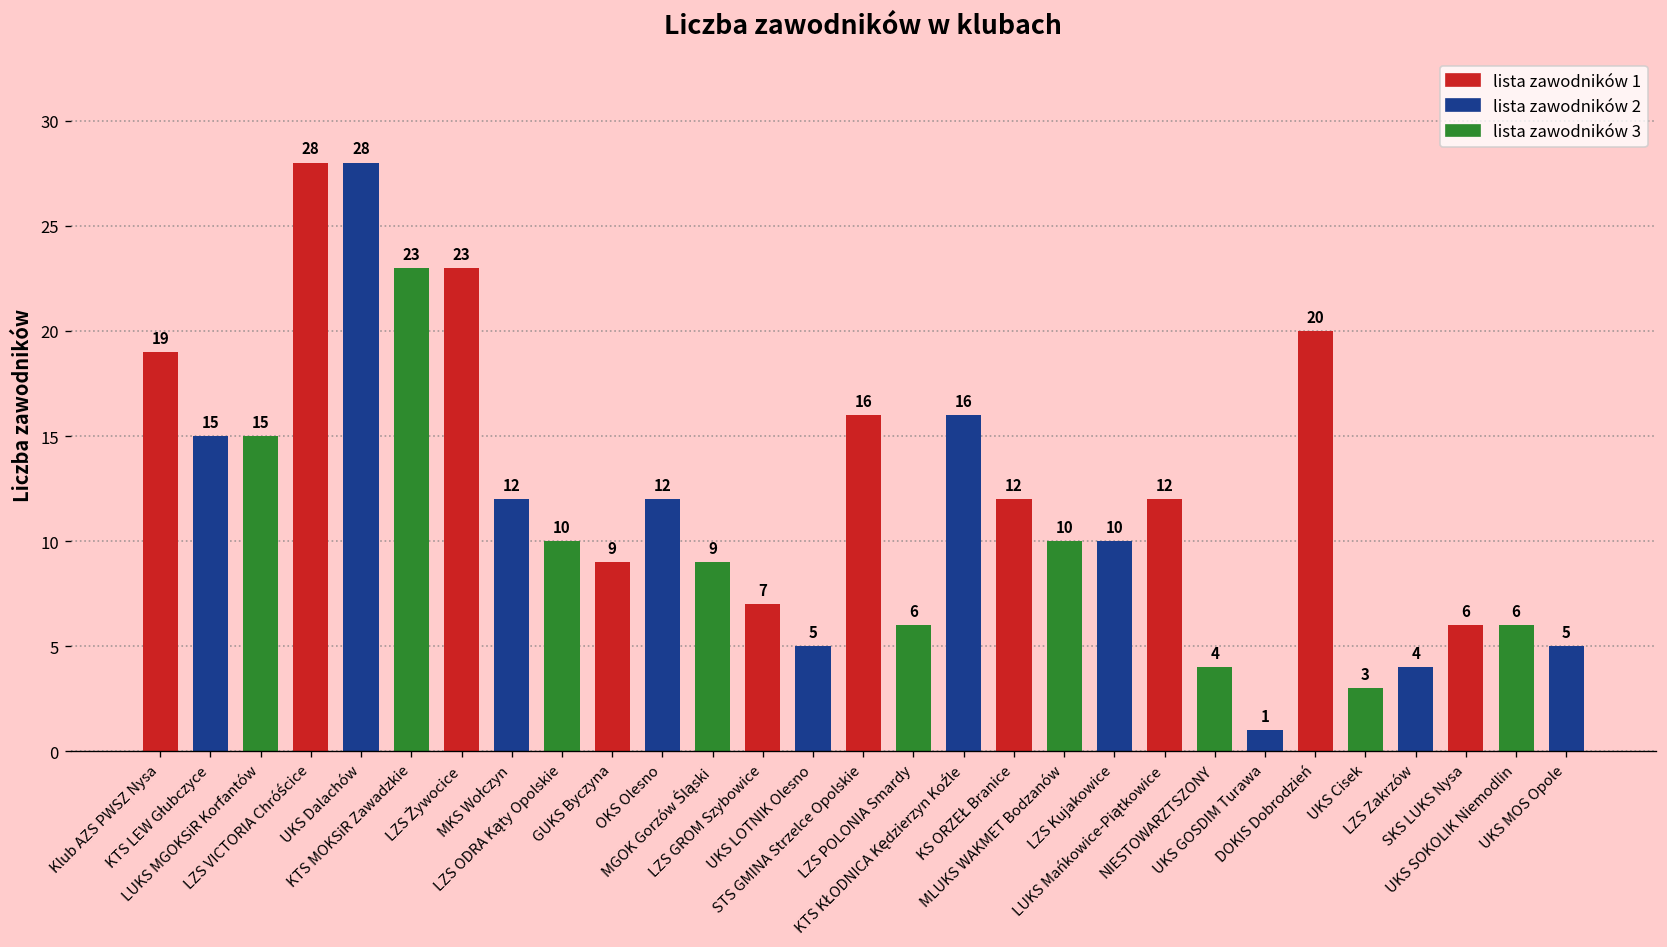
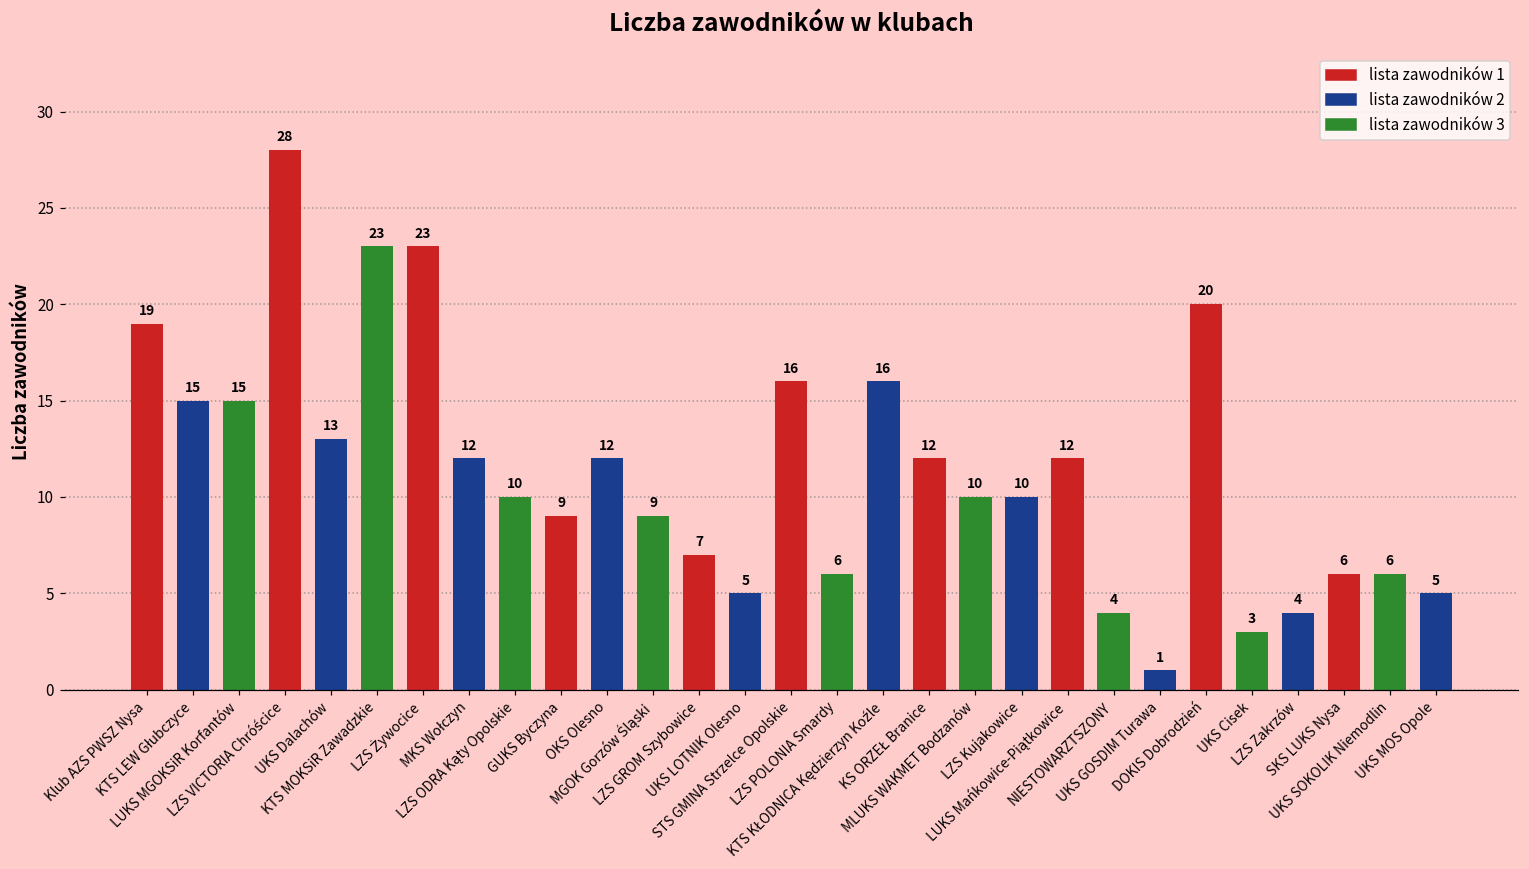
UKS Dalachów: 28 -> 13
